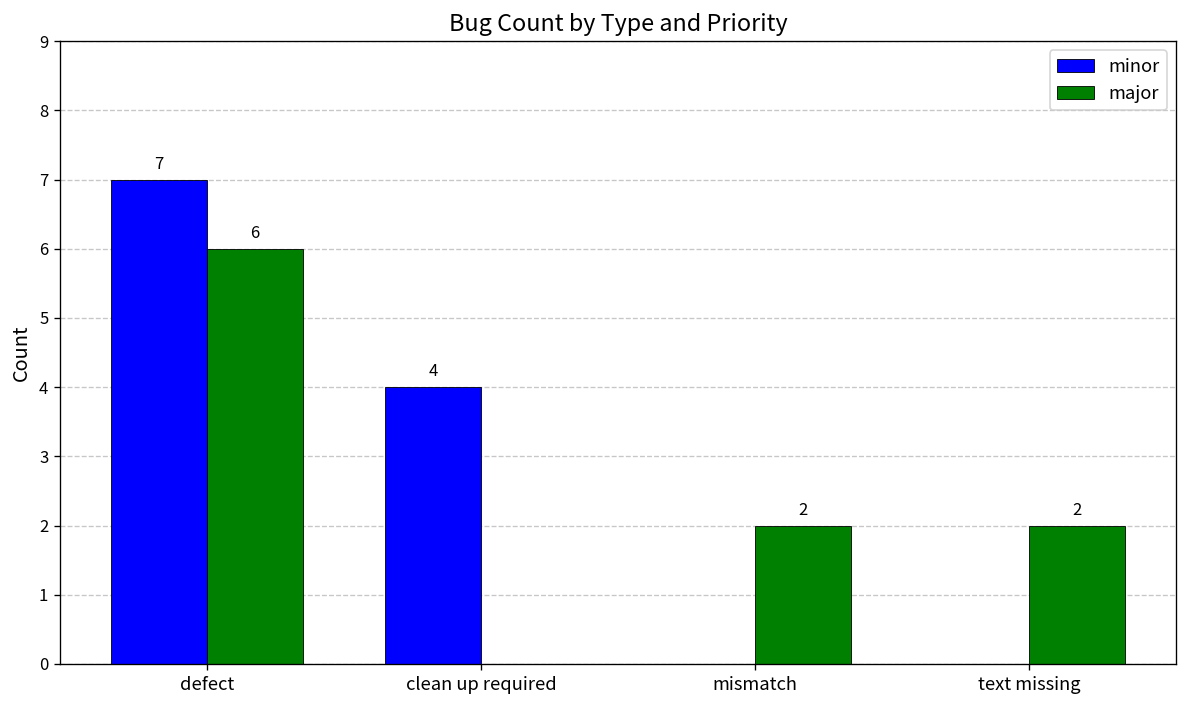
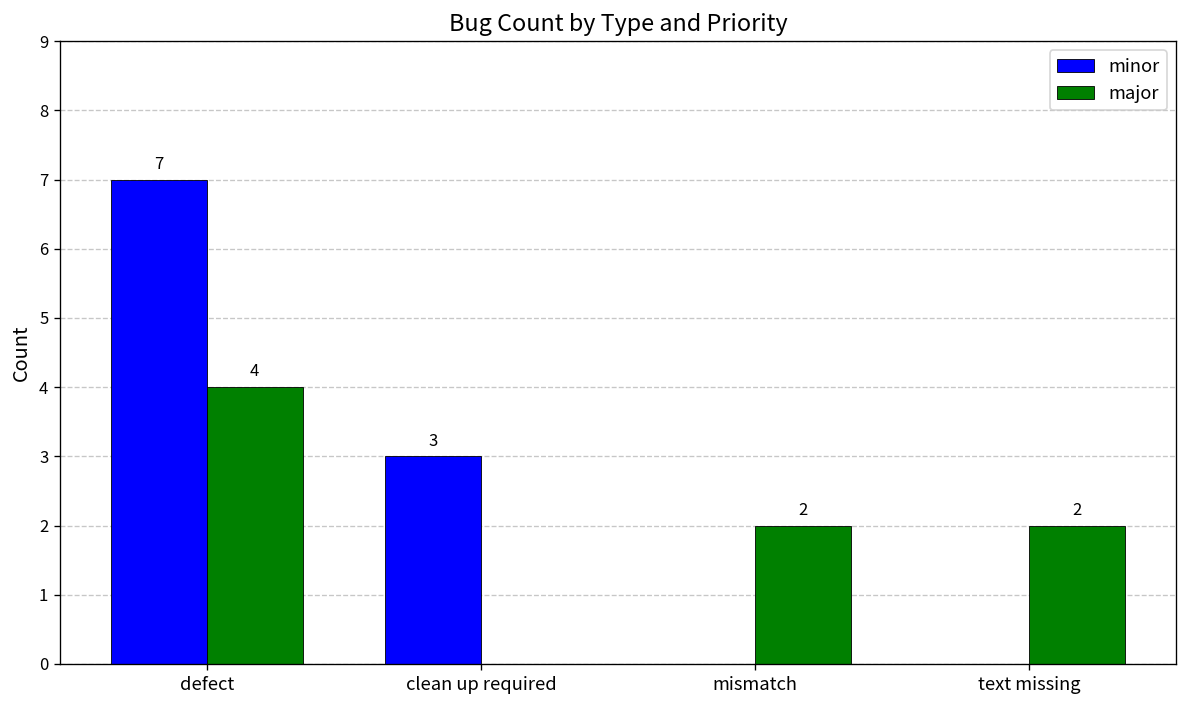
major, defect: 6 -> 4
minor, clean up required: 4 -> 3
